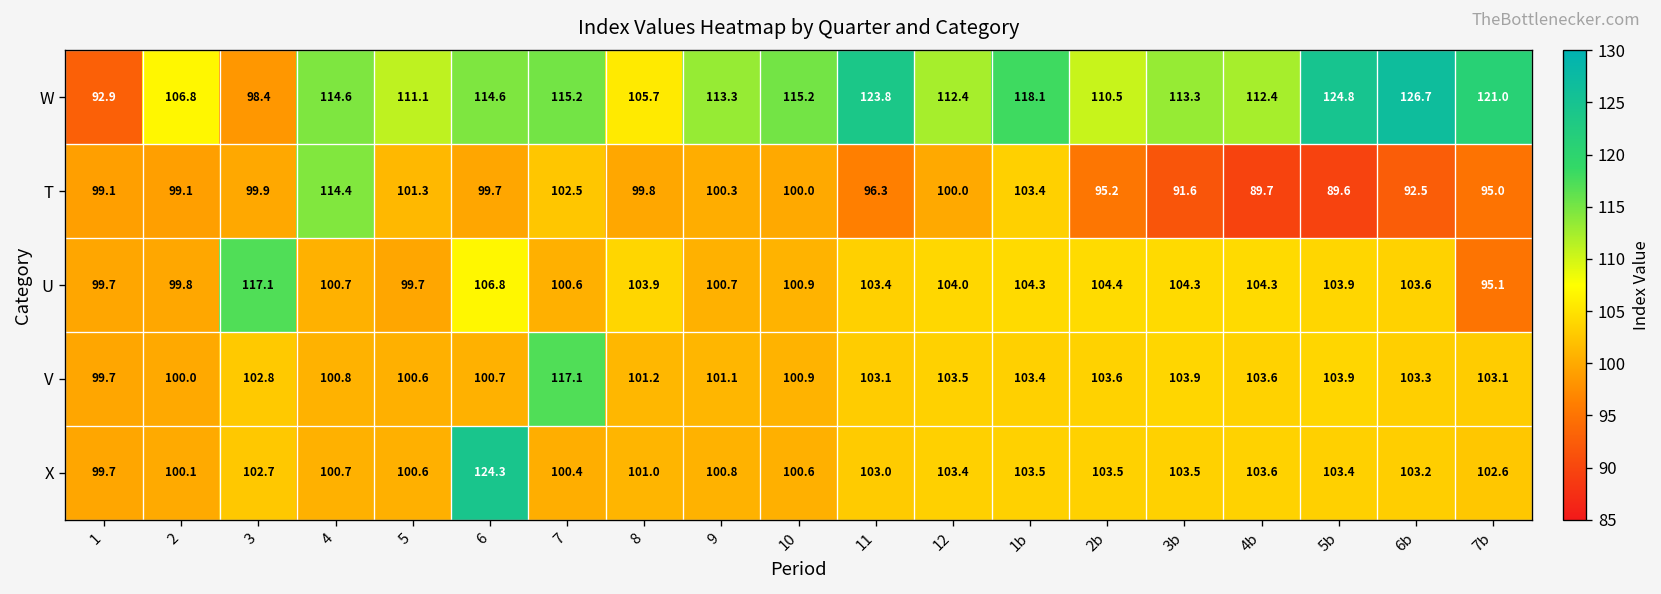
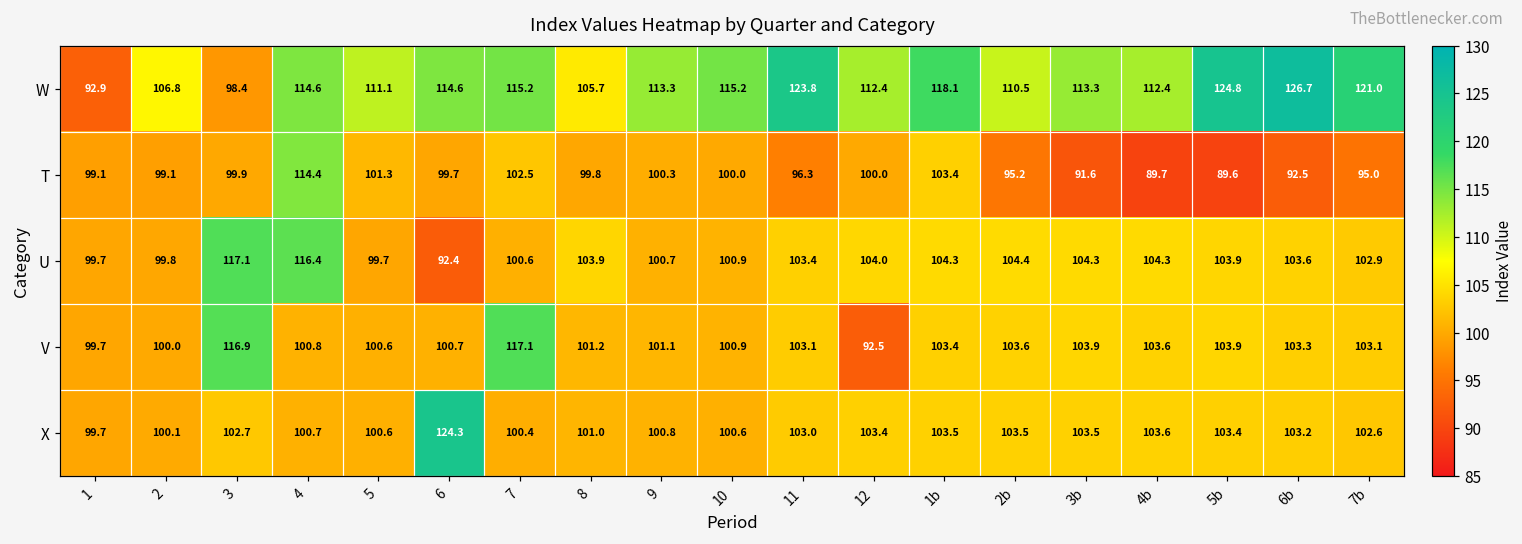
U, 4: 100.7 -> 116.4
U, 6: 106.8 -> 92.4
U, 7b: 95.1 -> 102.9
V, 3: 102.8 -> 116.9
V, 12: 103.5 -> 92.5
